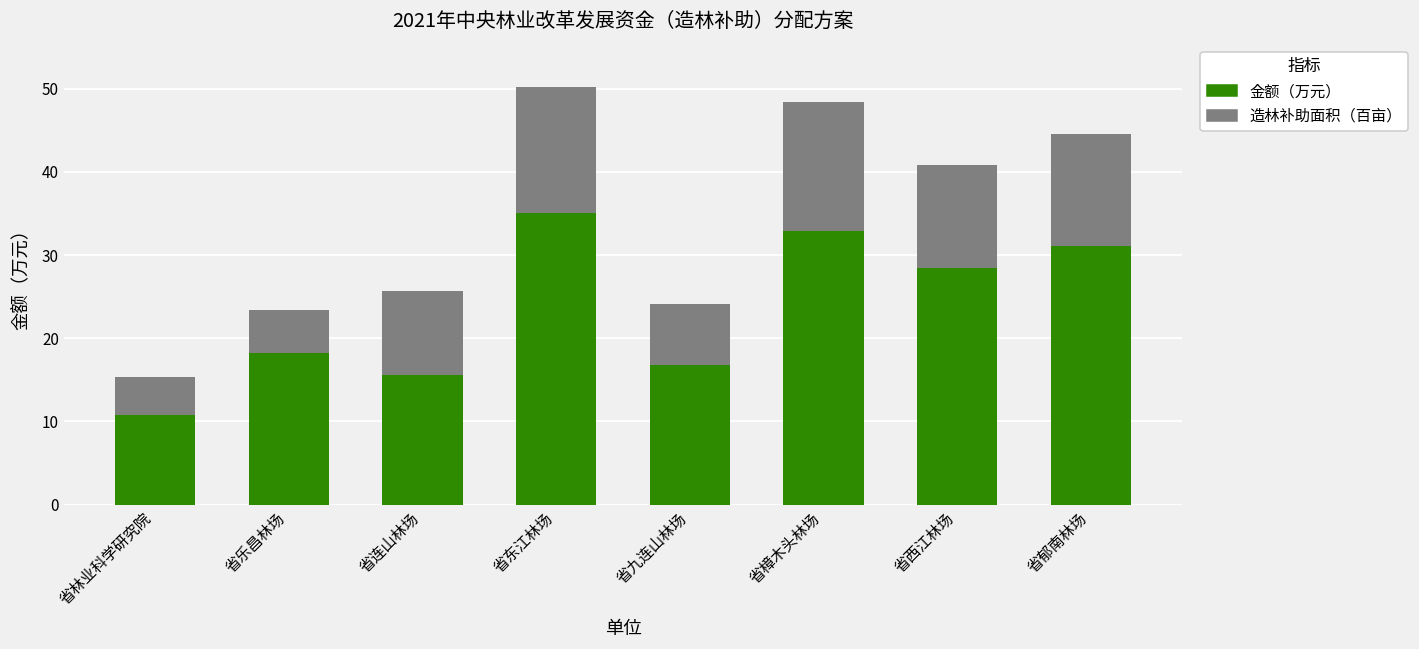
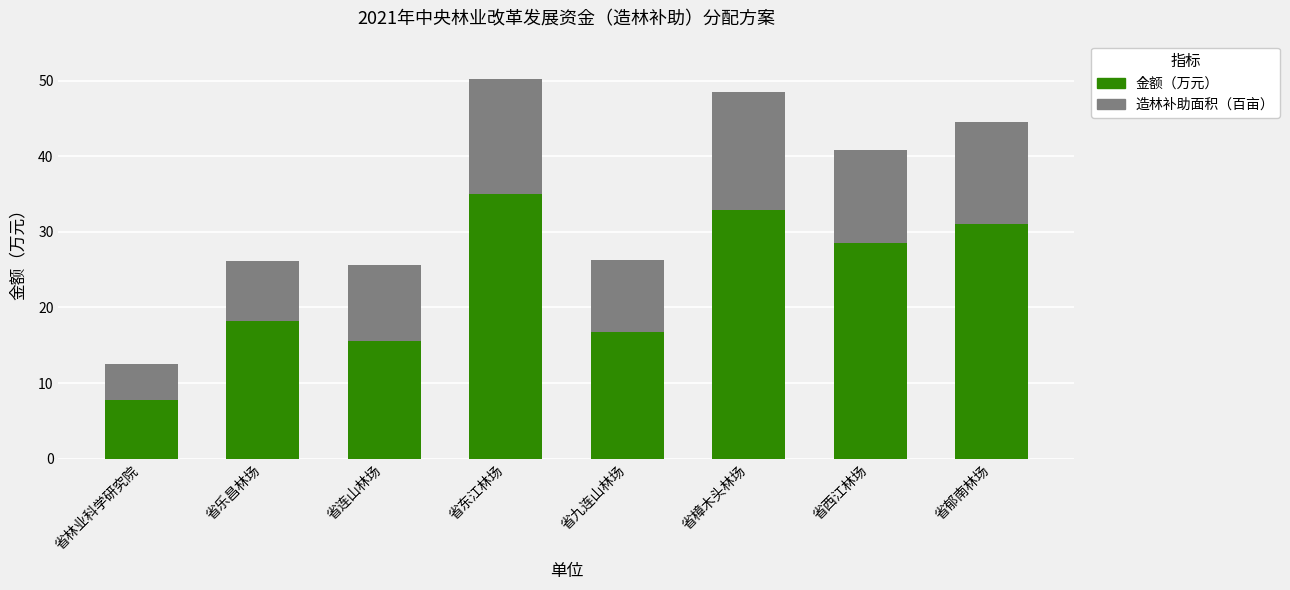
金额（万元）, 省林业科学研究院: 11 -> 8
造林补助面积（百亩）, 省乐昌林场: 5 -> 8
造林补助面积（百亩）, 省九连山林场: 7 -> 9
